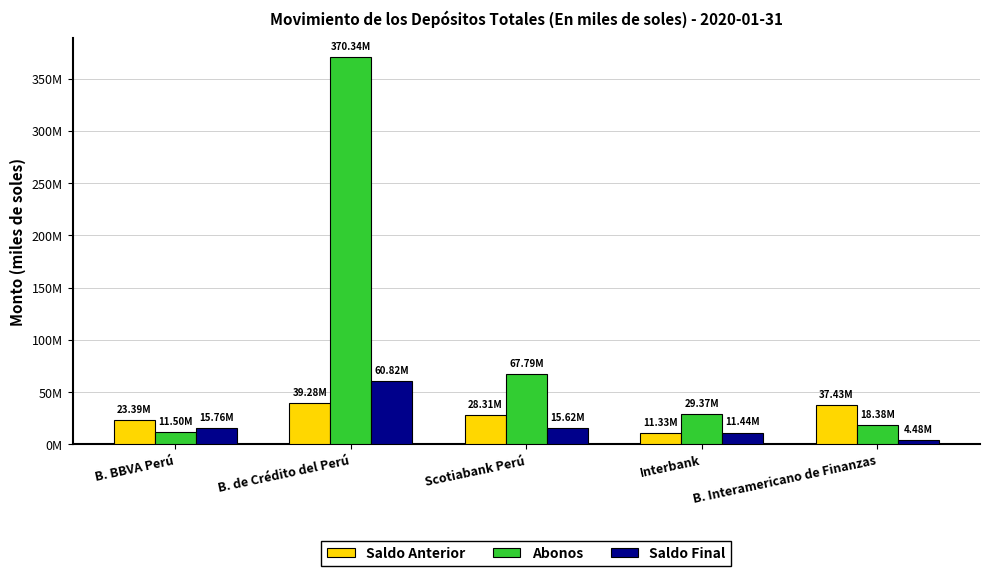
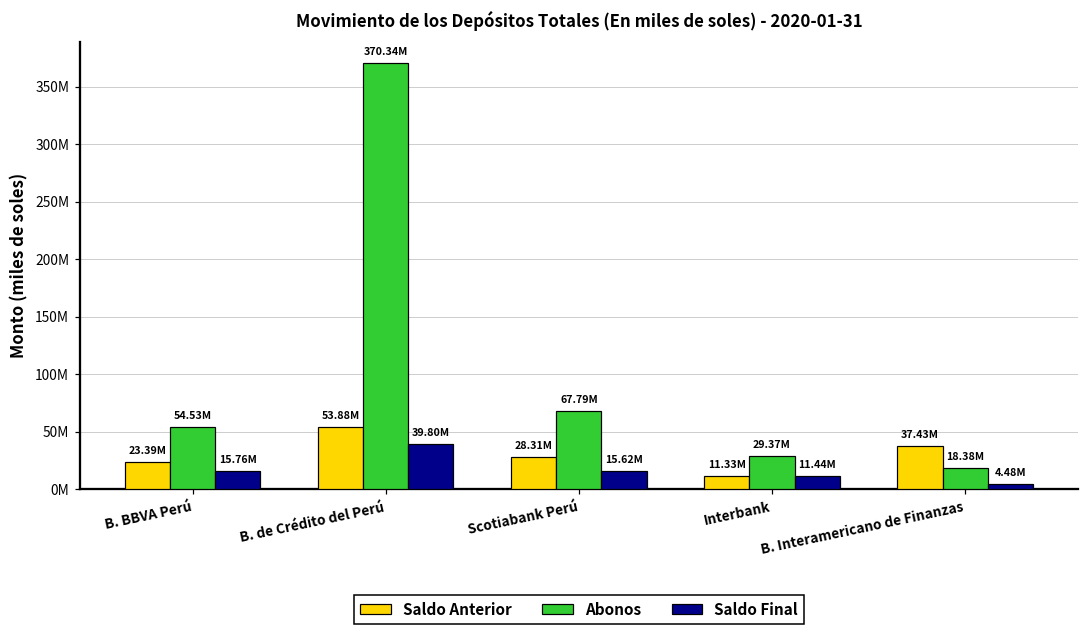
Abonos, B. BBVA Perú: 11.50M -> 54.53M
Saldo Anterior, B. de Crédito del Perú: 39.28M -> 53.88M
Saldo Final, B. de Crédito del Perú: 60.82M -> 39.80M
